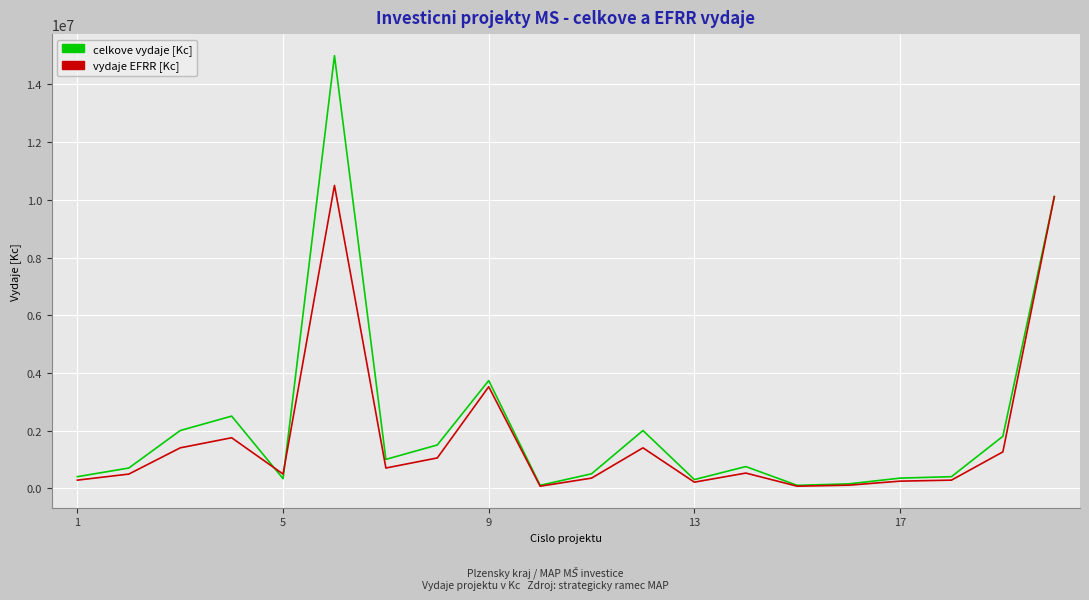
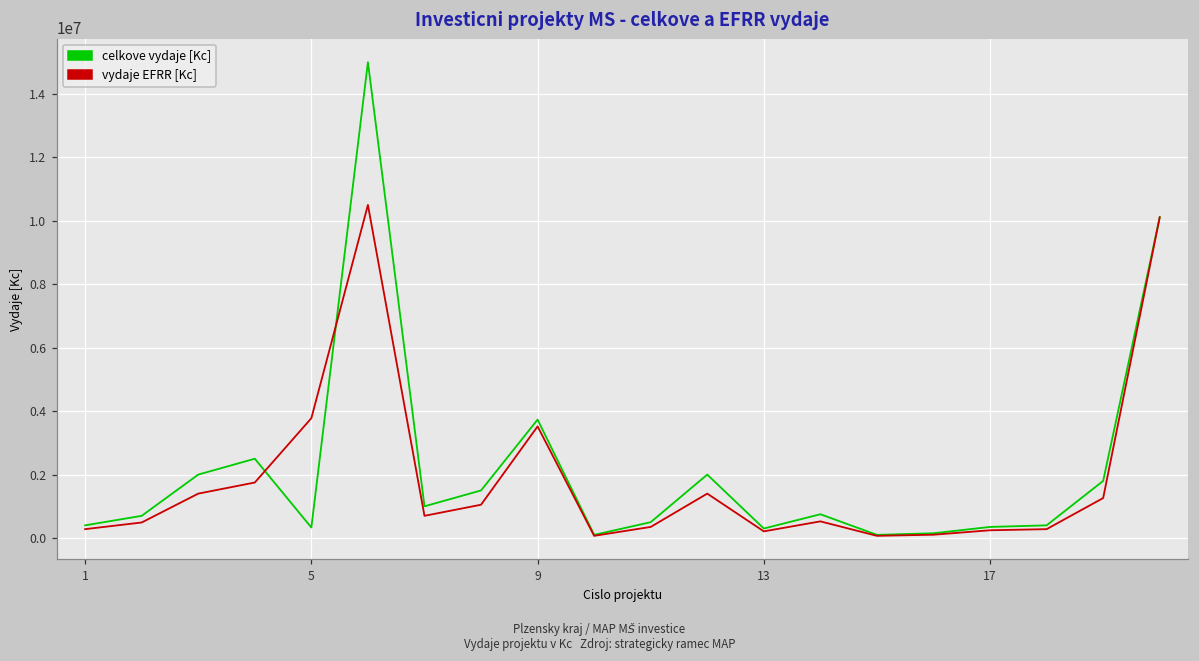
vydaje EFRR [Kc], 5: 500000 -> 3800000
